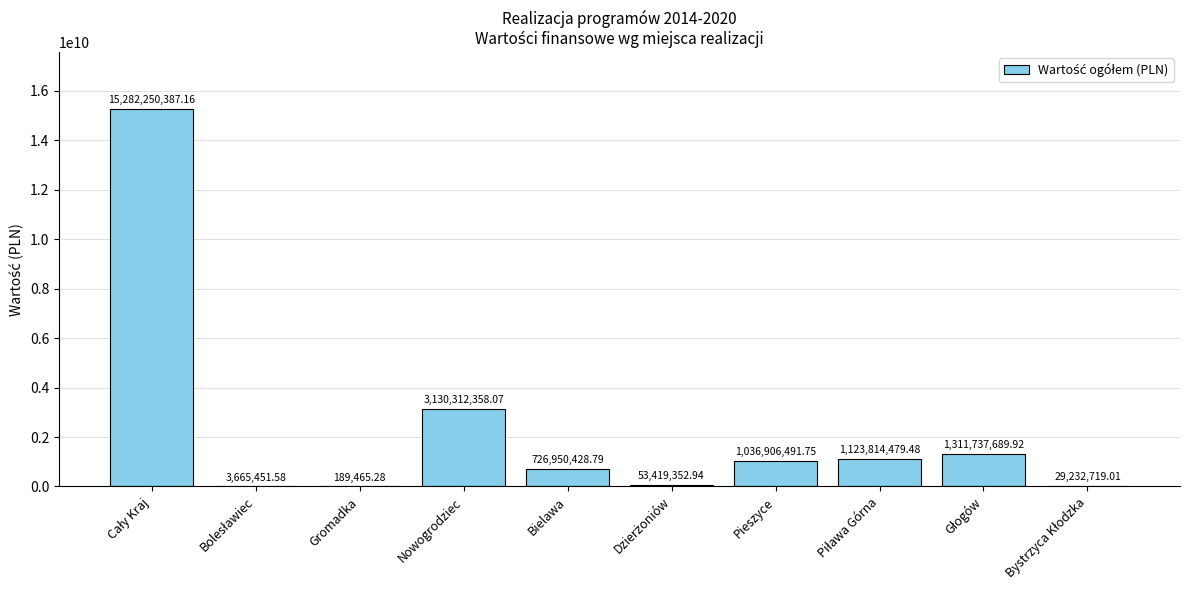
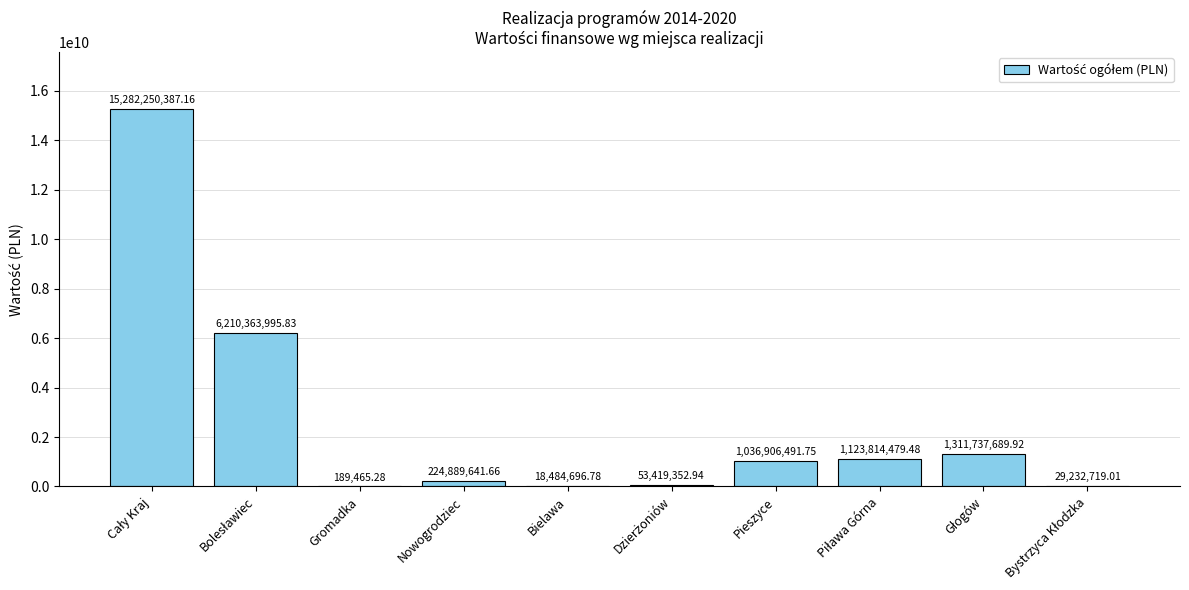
Bolesławiec: 3,665,451.58 -> 6,210,363,995.83
Nowogrodziec: 3,130,312,358.07 -> 224,889,641.66
Bielawa: 726,950,428.79 -> 18,484,696.78
